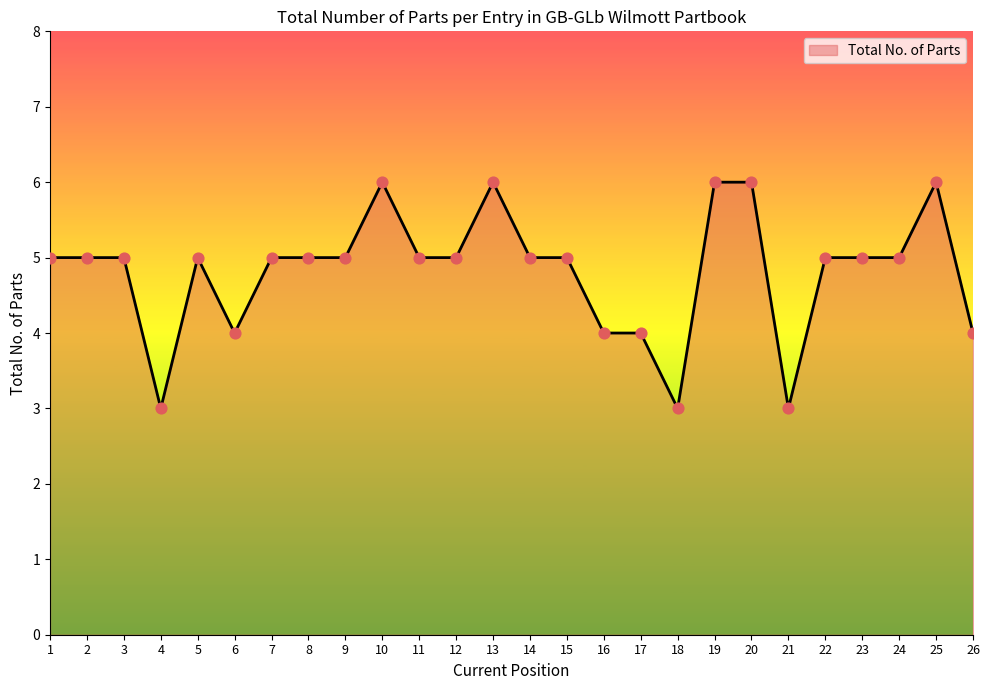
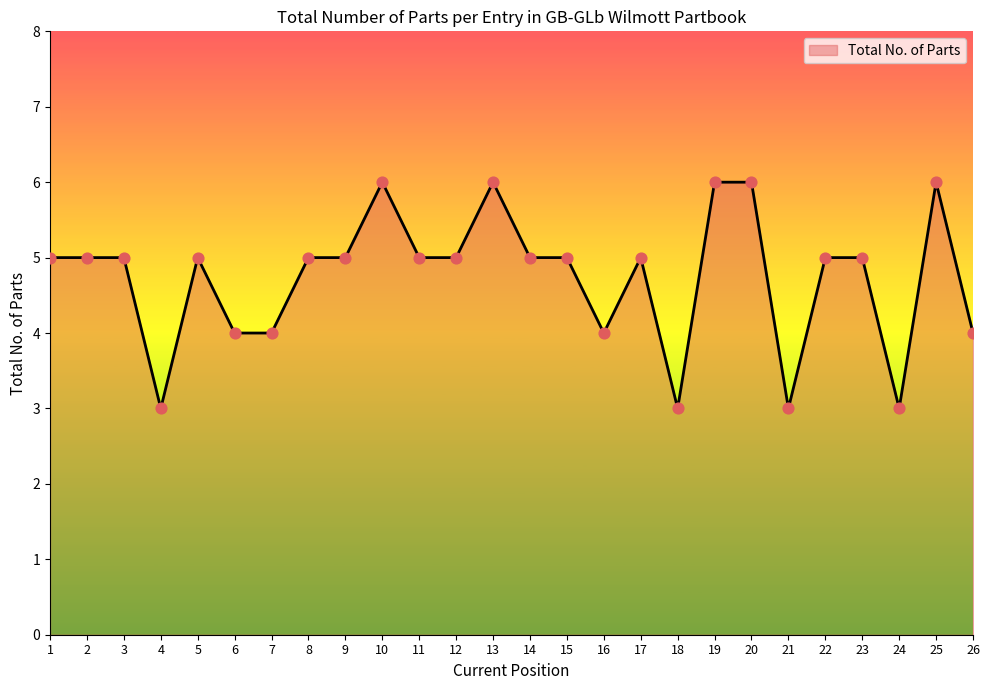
7: 5 -> 4
17: 4 -> 5
24: 5 -> 3
